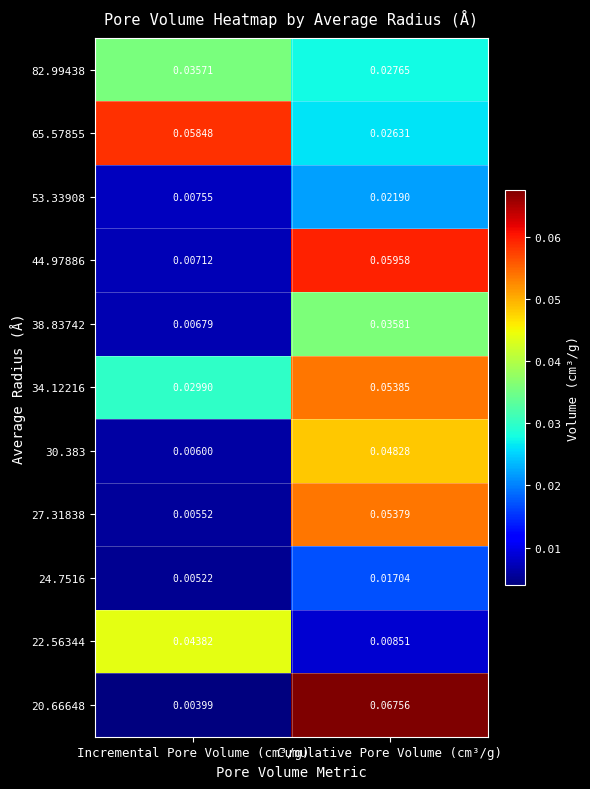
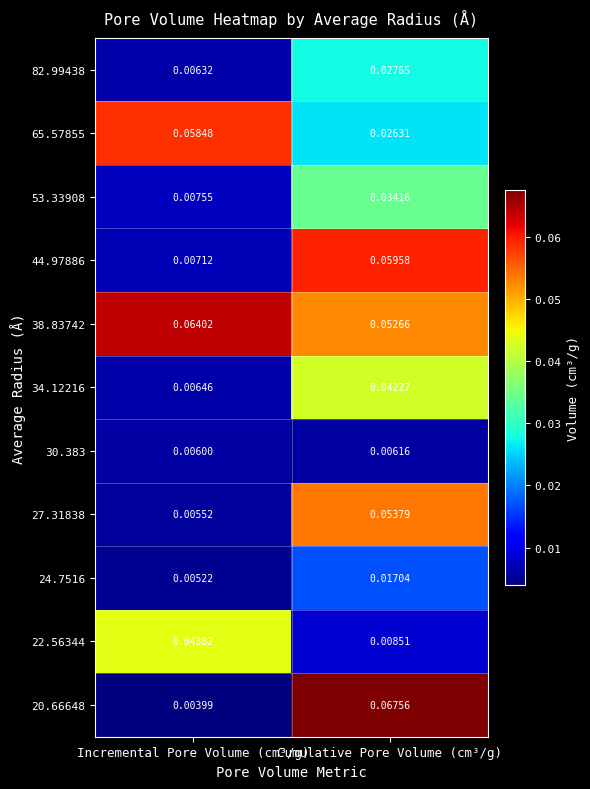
82.99438, Incremental Pore Volume (cm³/g): 0.03571 -> 0.00632
53.33908, Cumulative Pore Volume (cm³/g): 0.02190 -> 0.03416
38.83742, Incremental Pore Volume (cm³/g): 0.00679 -> 0.06402
38.83742, Cumulative Pore Volume (cm³/g): 0.03581 -> 0.05266
34.12216, Incremental Pore Volume (cm³/g): 0.02990 -> 0.00646
34.12216, Cumulative Pore Volume (cm³/g): 0.05385 -> 0.04227
30.383, Cumulative Pore Volume (cm³/g): 0.04828 -> 0.00616
